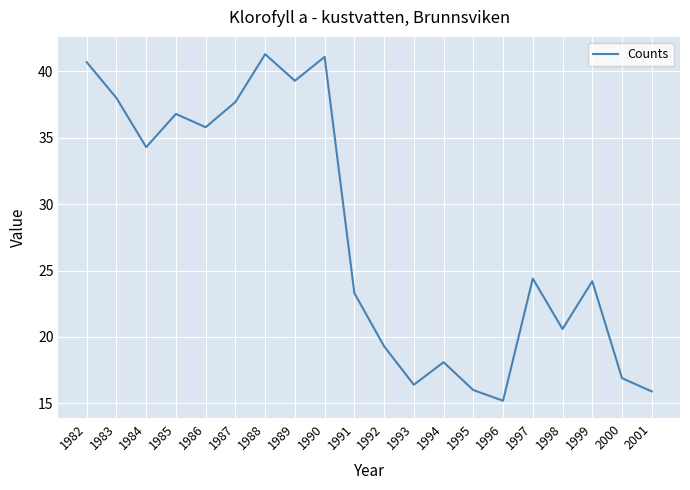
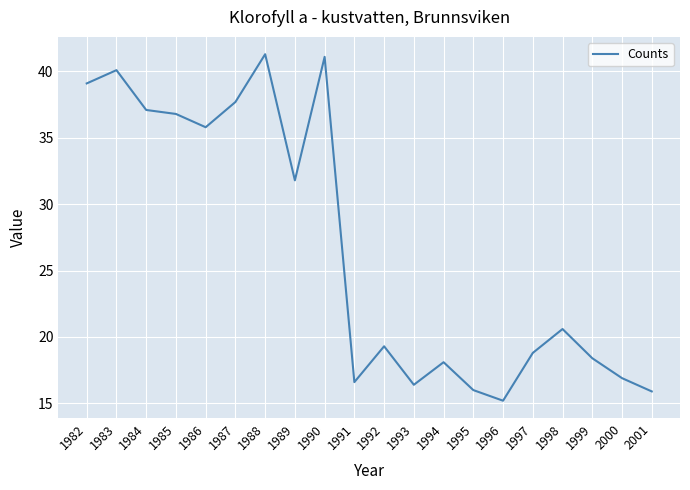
1982: 40.7 -> 39.1
1983: 38.0 -> 40.1
1984: 34.3 -> 37.1
1989: 39.3 -> 31.8
1991: 23.3 -> 16.6
1997: 24.4 -> 18.8
1999: 24.2 -> 18.4
